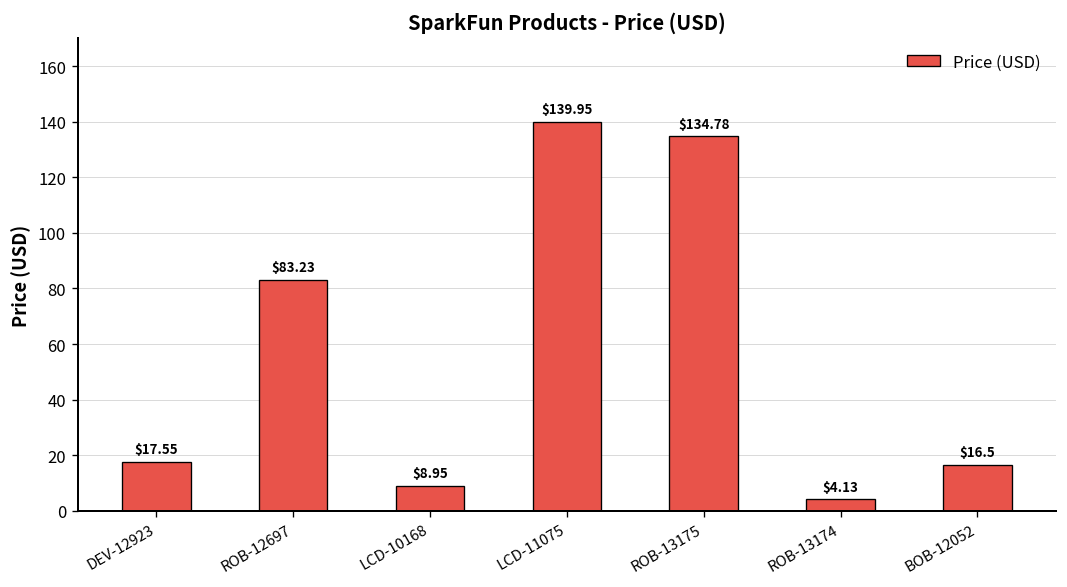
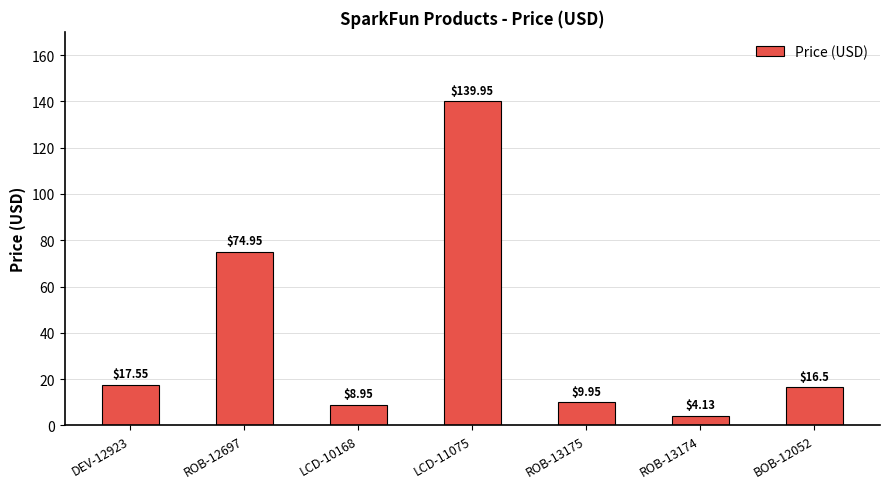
ROB-12697: $83.23 -> $74.95
ROB-13175: $134.78 -> $9.95
